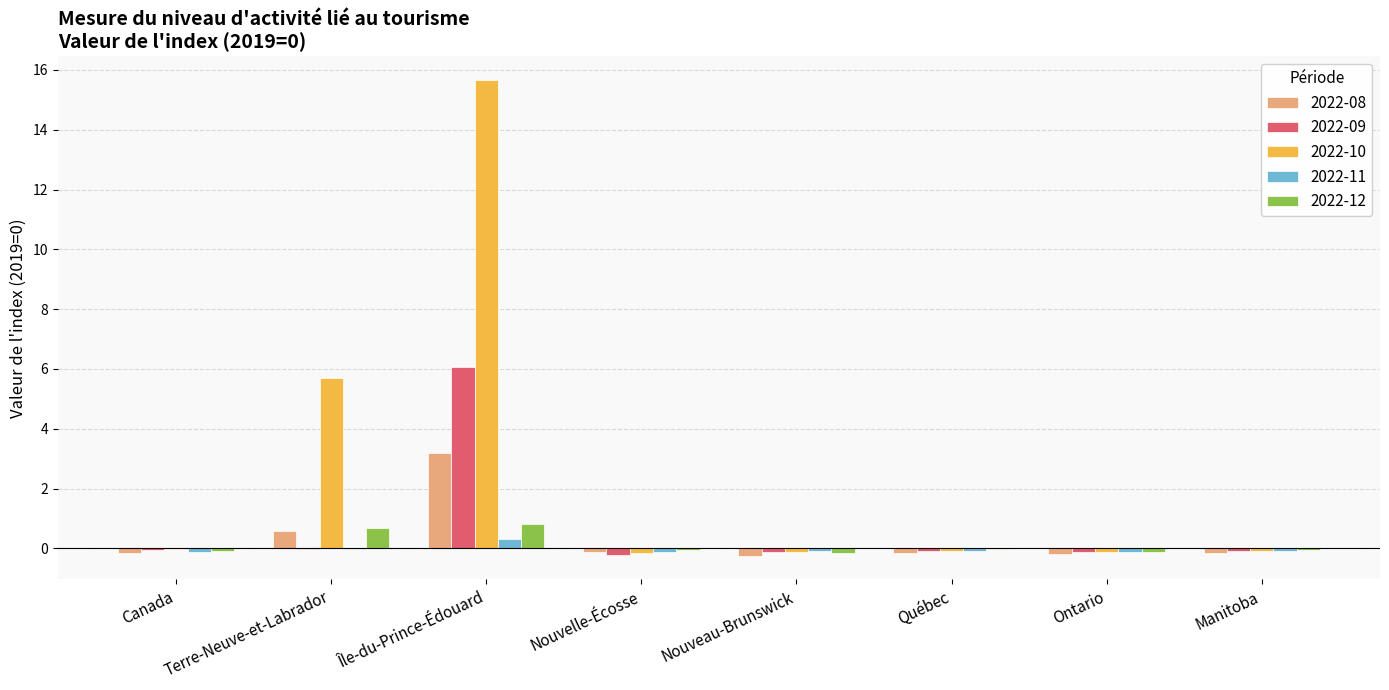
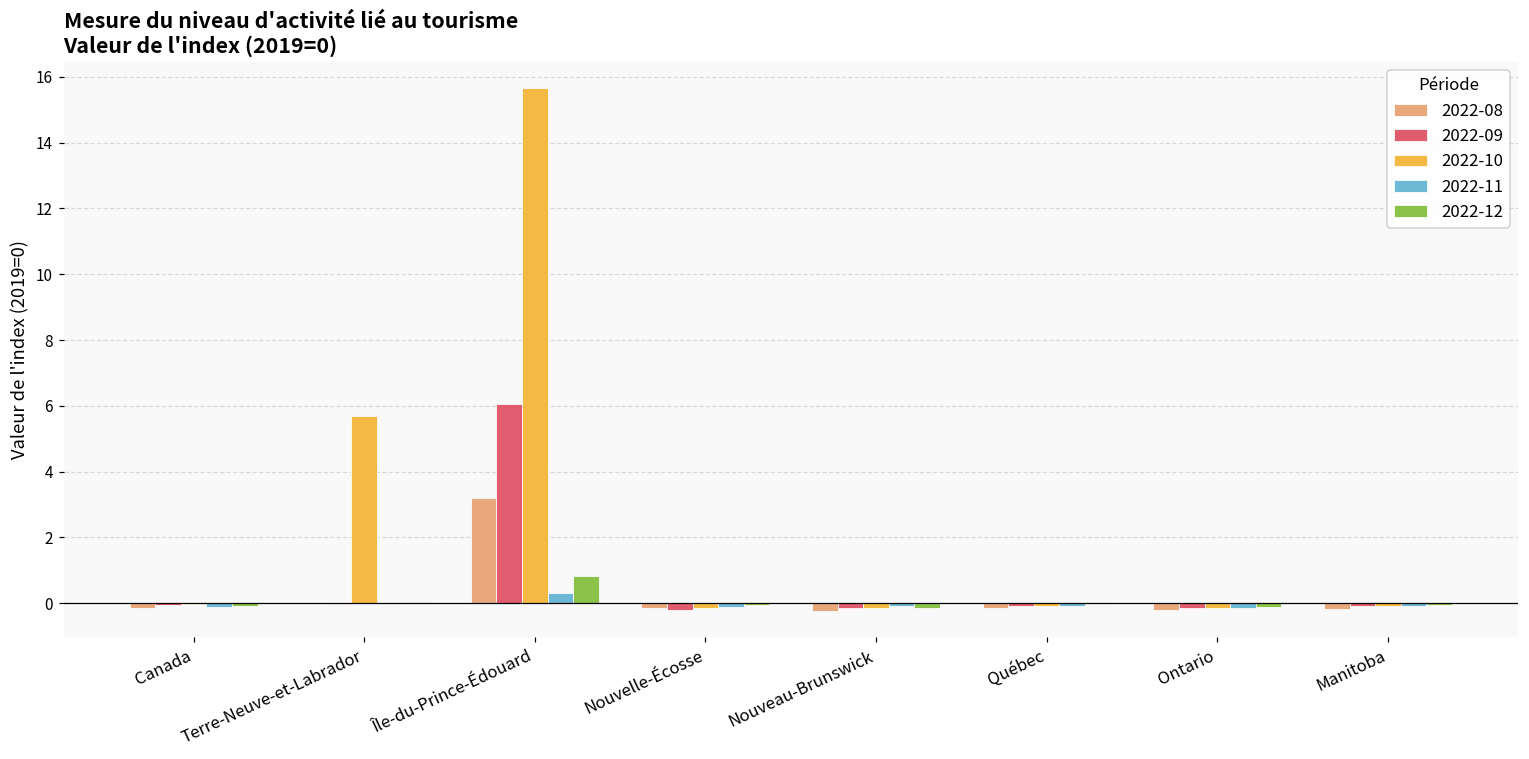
2022-08, Terre-Neuve-et-Labrador: 0.6 -> 0.0
2022-12, Terre-Neuve-et-Labrador: 0.7 -> 0.0
